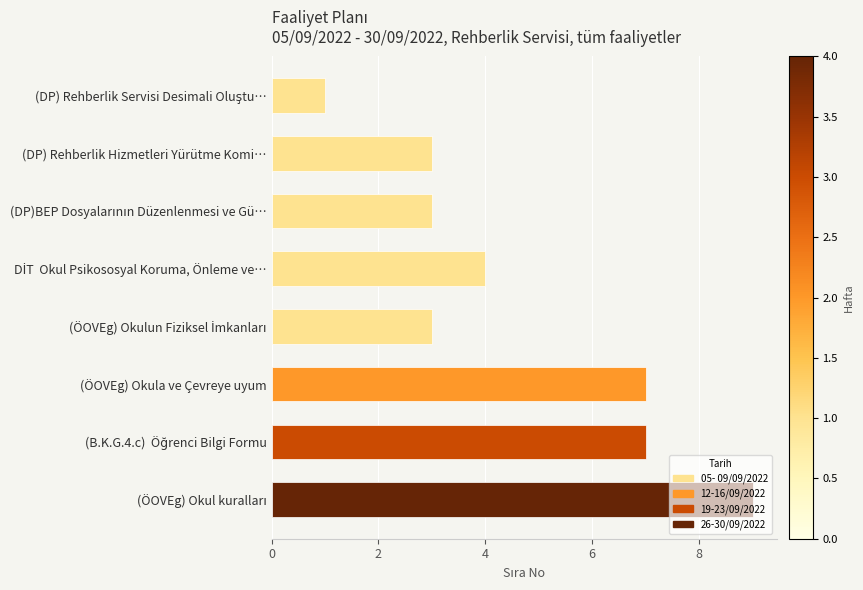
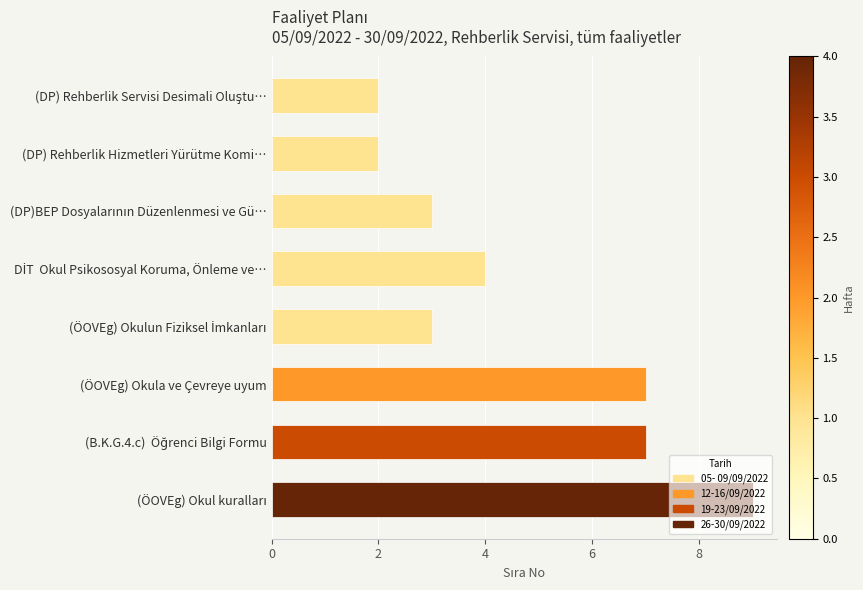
(DP) Rehberlik Servisi Desimali Oluştu…: 1 -> 2
(DP) Rehberlik Hizmetleri Yürütme Komi…: 3 -> 2
